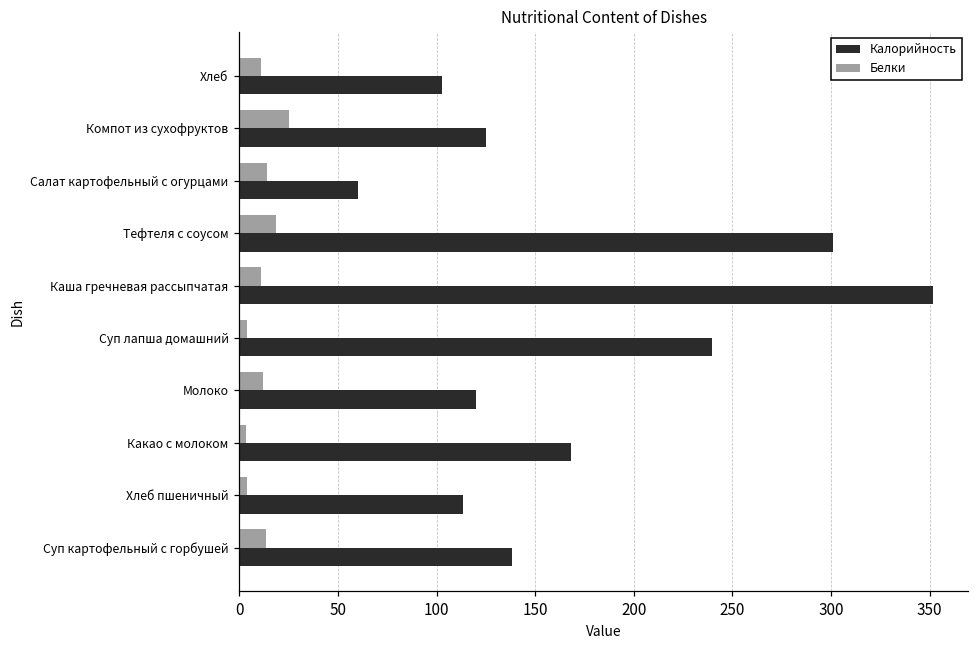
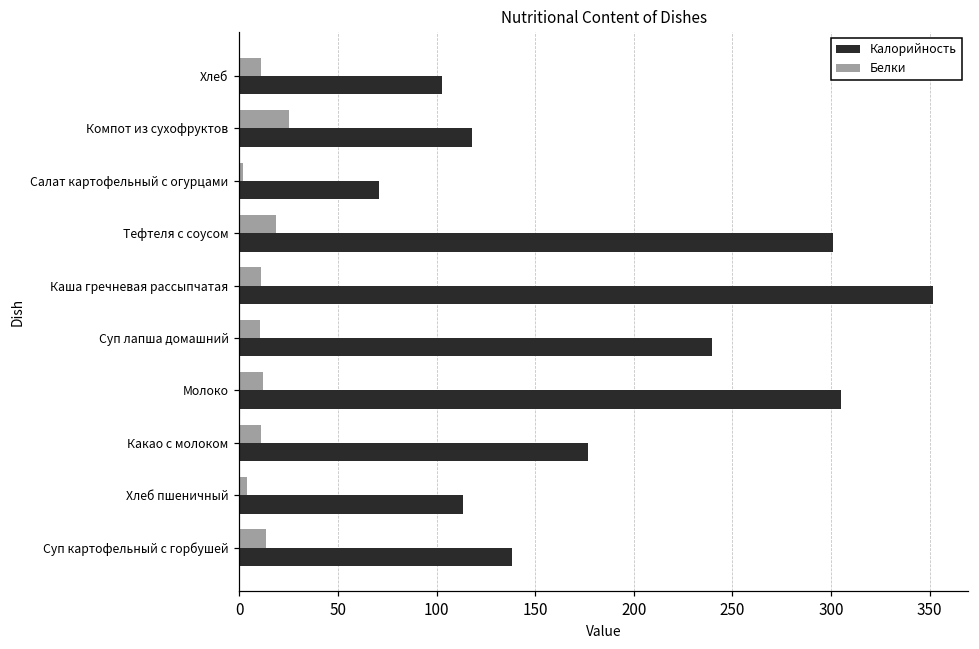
Калорийность, Компот из сухофруктов: 125 -> 118
Белки, Салат картофельный с огурцами: 14 -> 2
Калорийность, Салат картофельный с огурцами: 60 -> 71
Белки, Суп лапша домашний: 4 -> 10
Калорийность, Молоко: 120 -> 305
Белки, Какао с молоком: 4 -> 11
Калорийность, Какао с молоком: 168 -> 177
